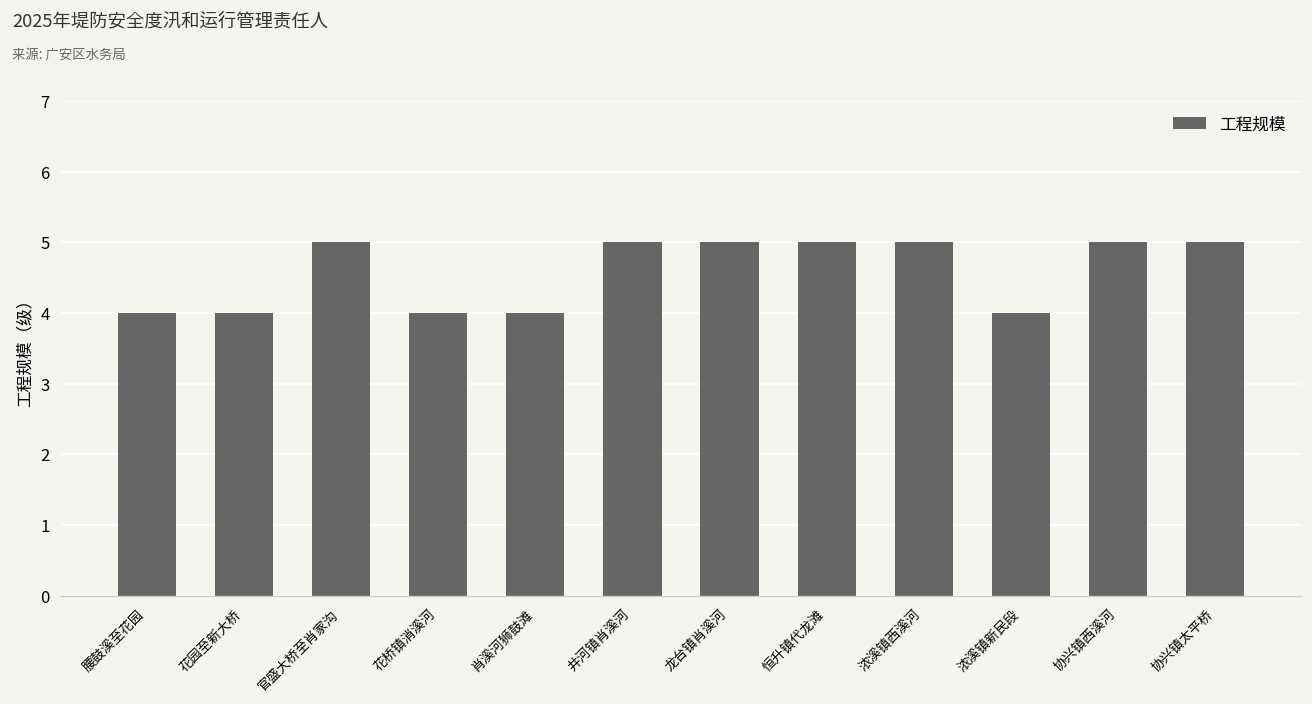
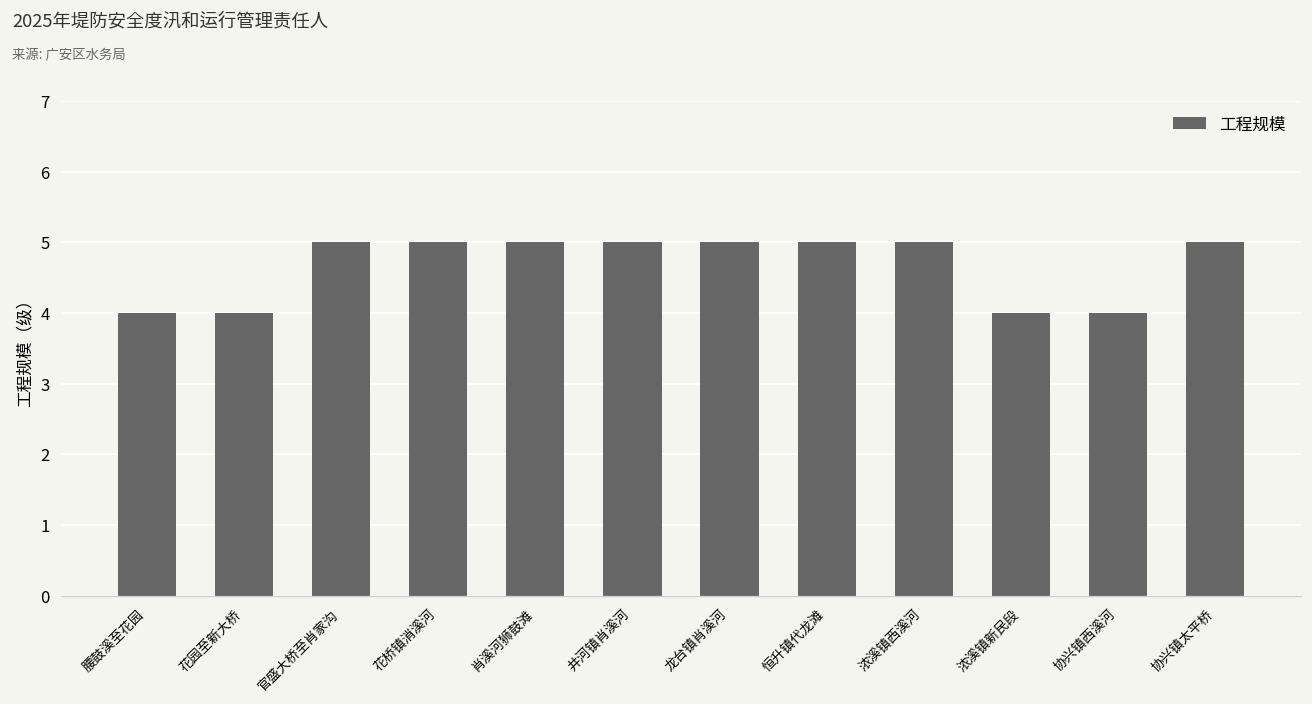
花桥镇消溪河: 4 -> 5
肖溪河狮鼓滩: 4 -> 5
协兴镇西溪河: 5 -> 4
